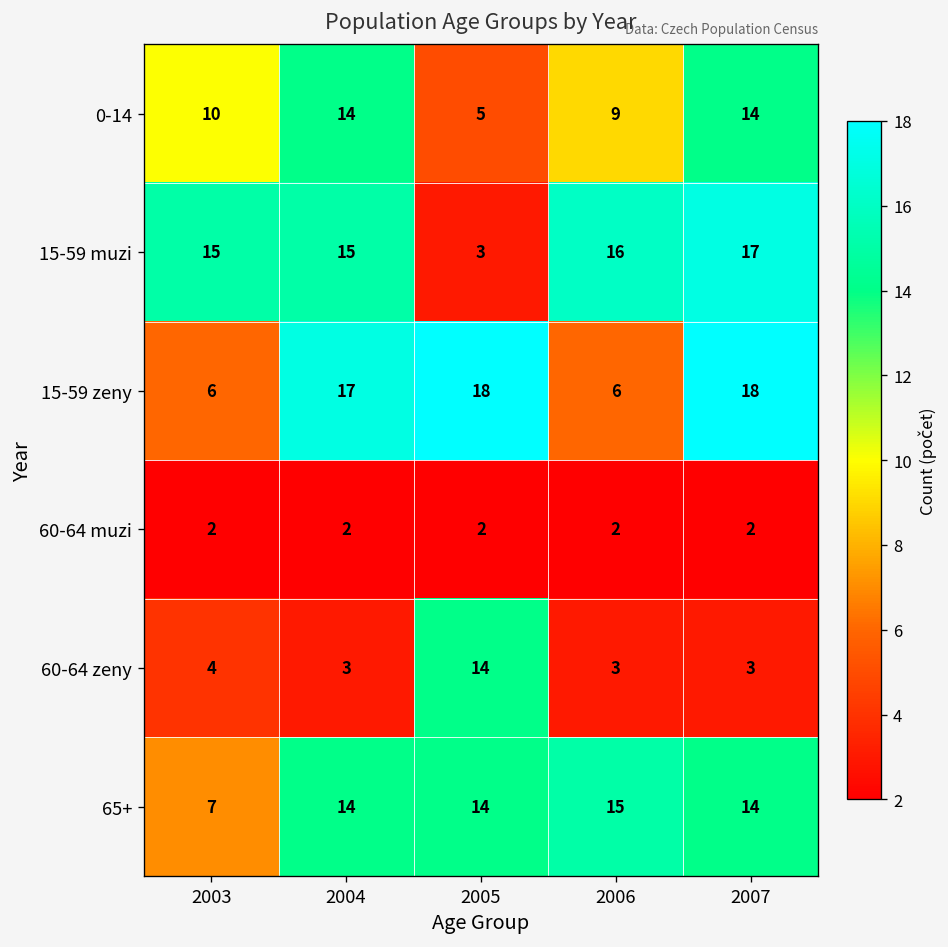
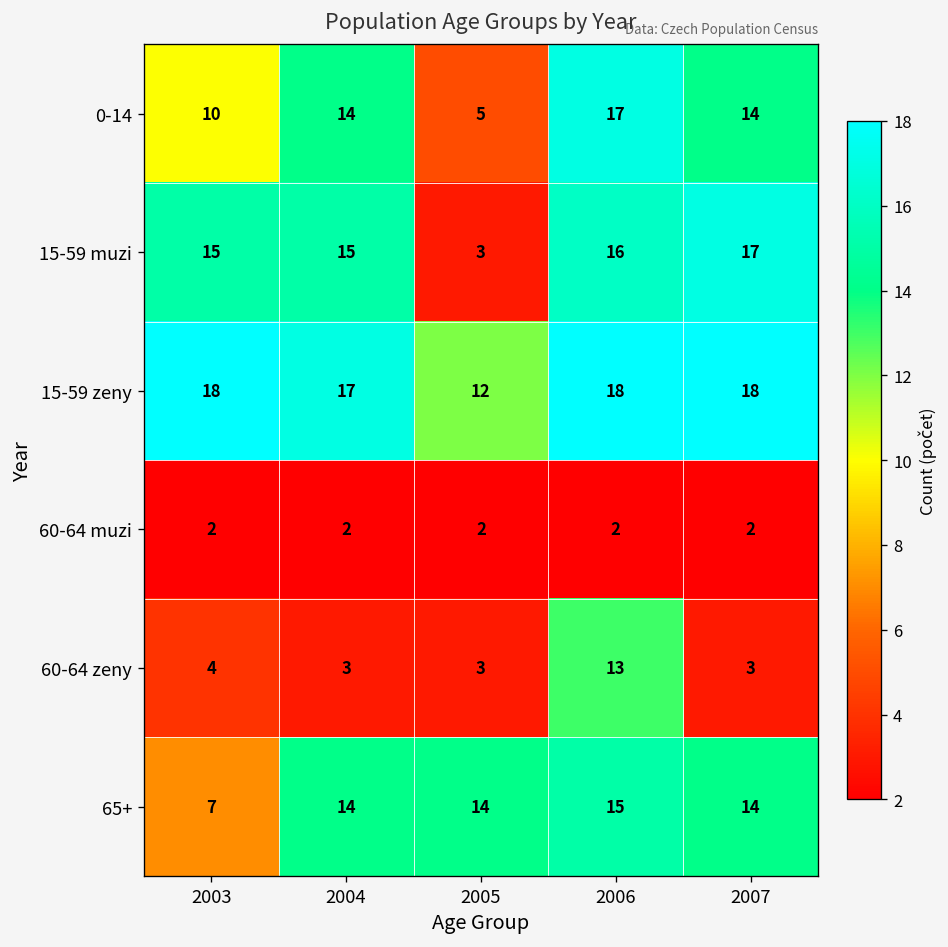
0-14, 2006: 9 -> 17
15-59 zeny, 2003: 6 -> 18
15-59 zeny, 2005: 18 -> 12
15-59 zeny, 2006: 6 -> 18
60-64 zeny, 2005: 14 -> 3
60-64 zeny, 2006: 3 -> 13
